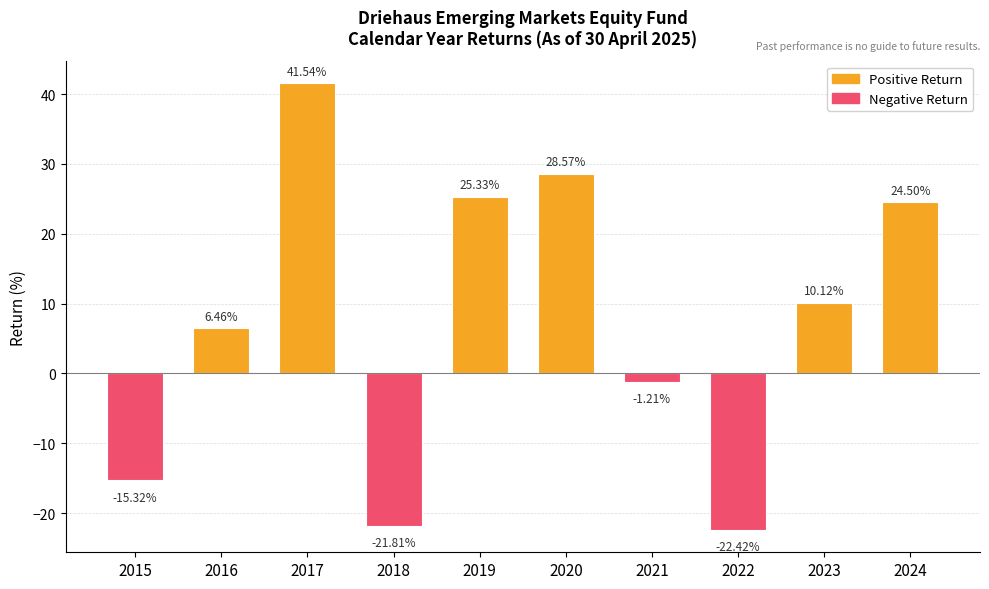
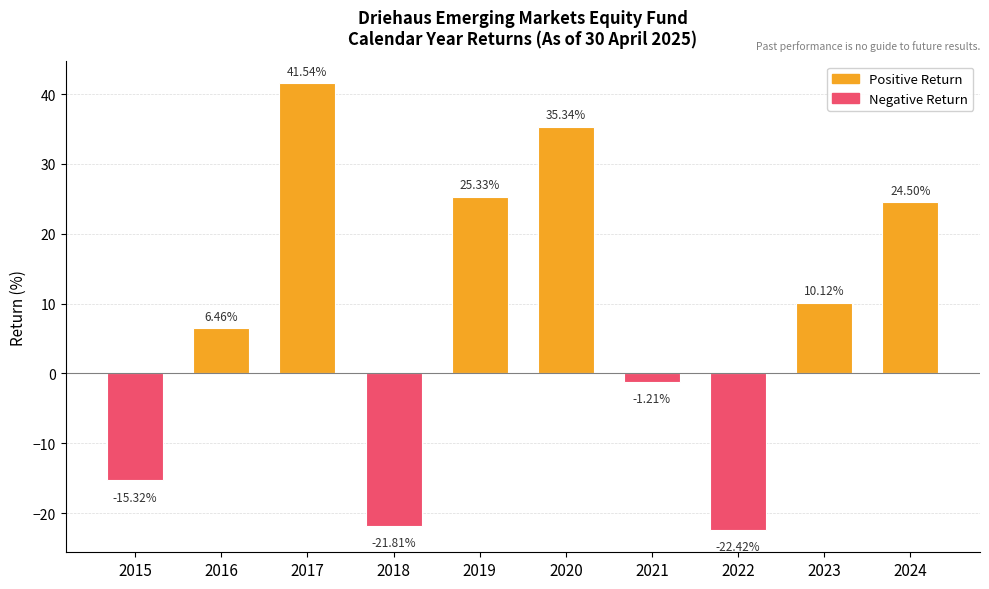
2020: 28.57% -> 35.34%
